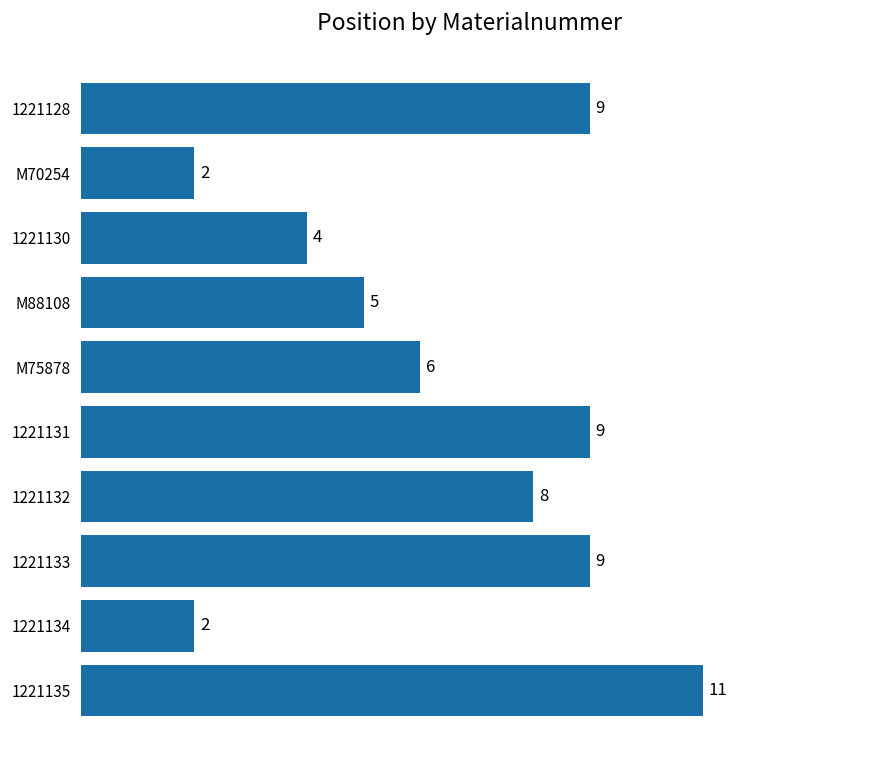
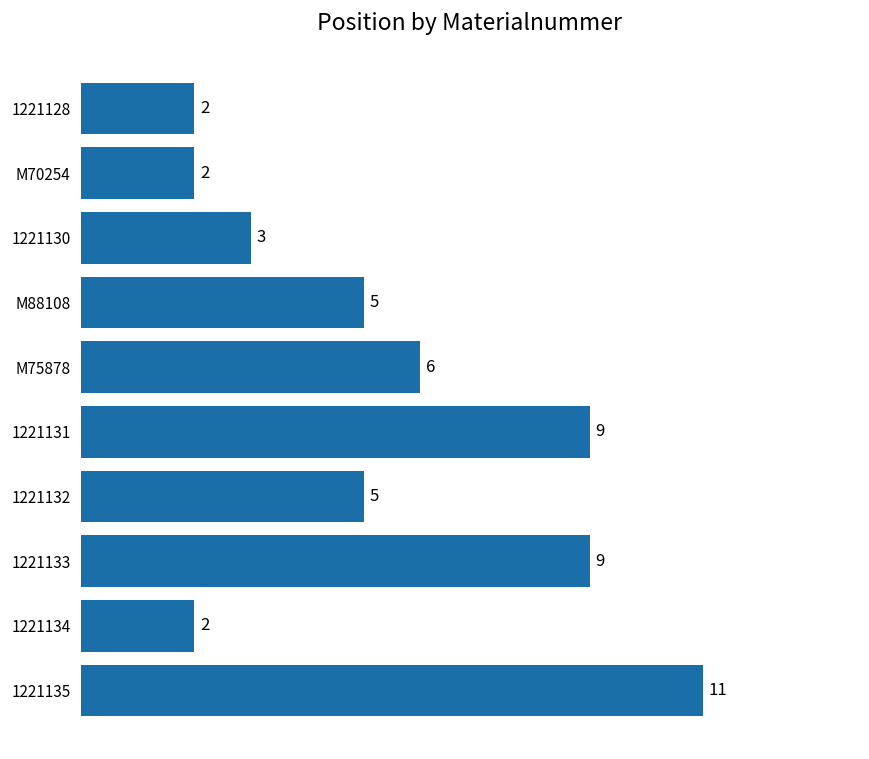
1221128: 9 -> 2
1221130: 4 -> 3
1221132: 8 -> 5
